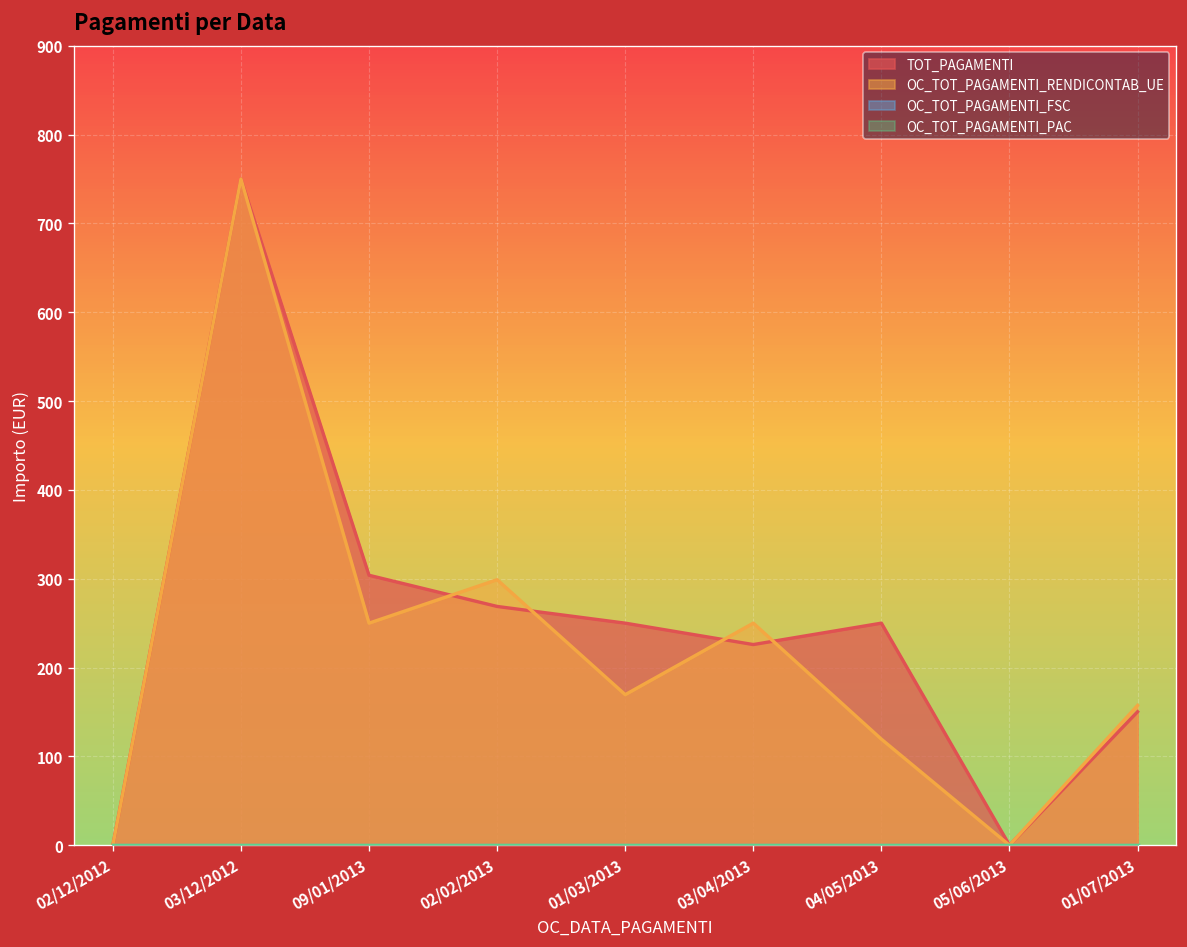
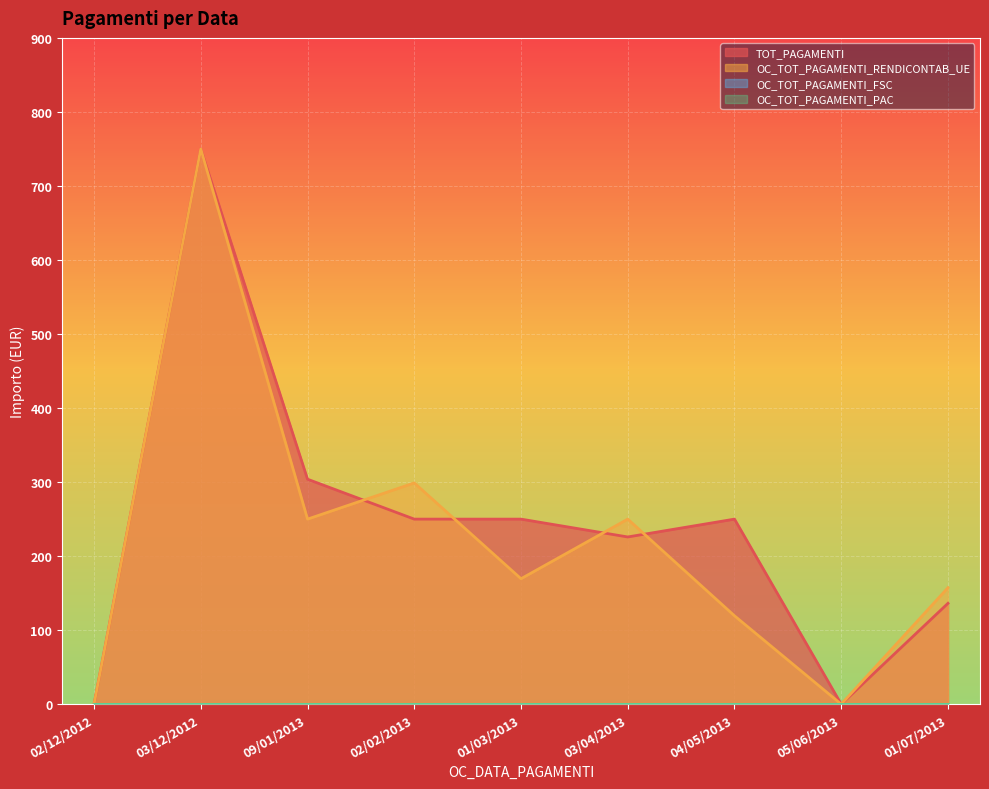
TOT_PAGAMENTI, 02/02/2013: 270 -> 250
TOT_PAGAMENTI, 01/07/2013: 150 -> 140
